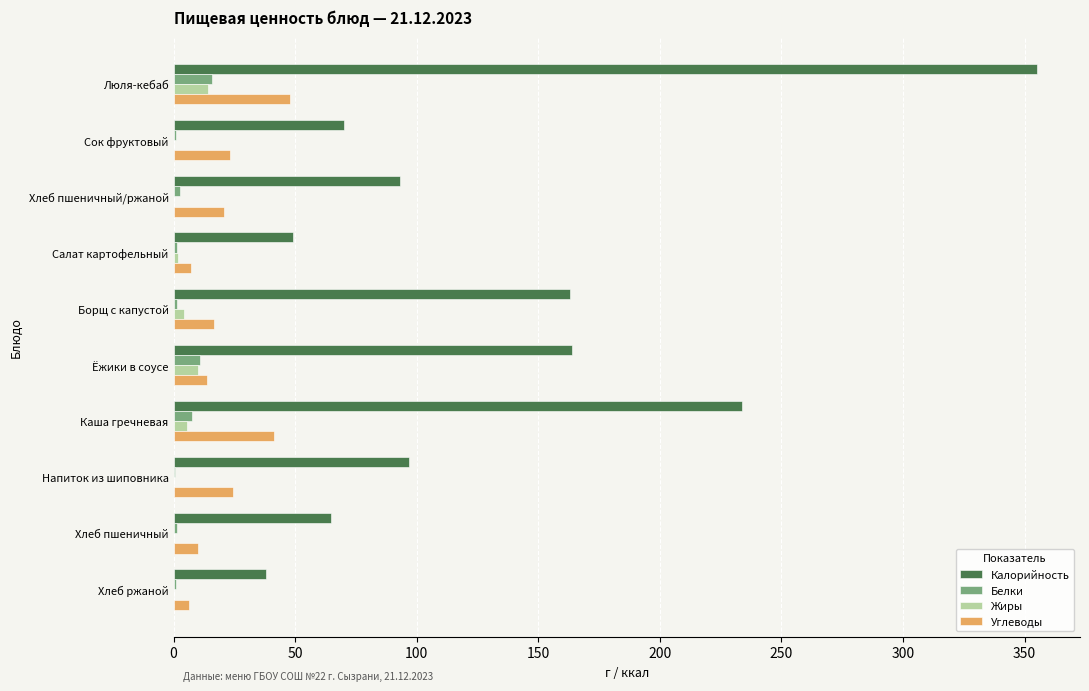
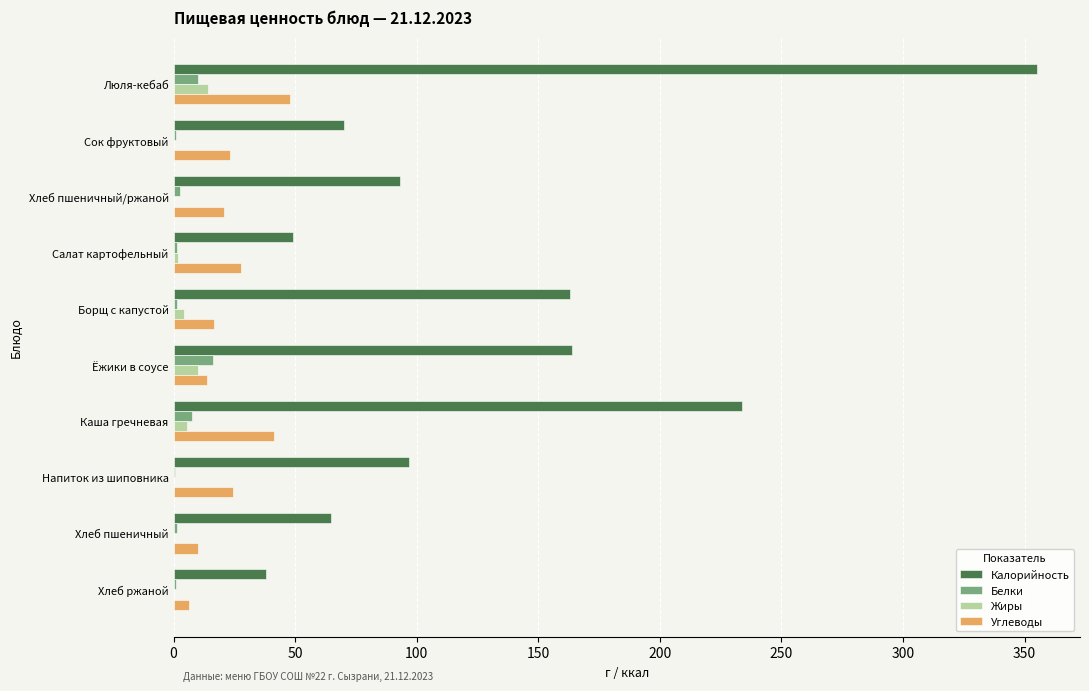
Белки, Люля-кебаб: 16 -> 10
Углеводы, Салат картофельный: 7 -> 28
Белки, Ёжики в соусе: 11 -> 16
